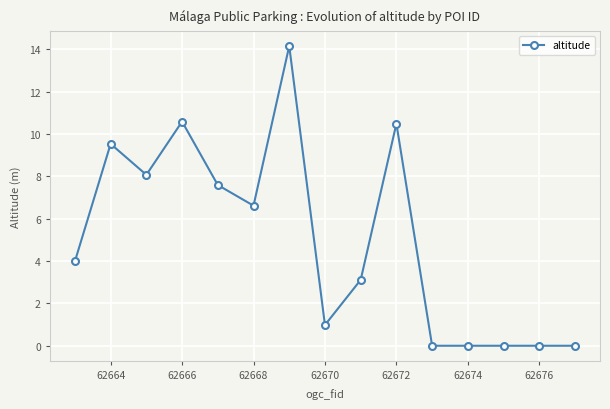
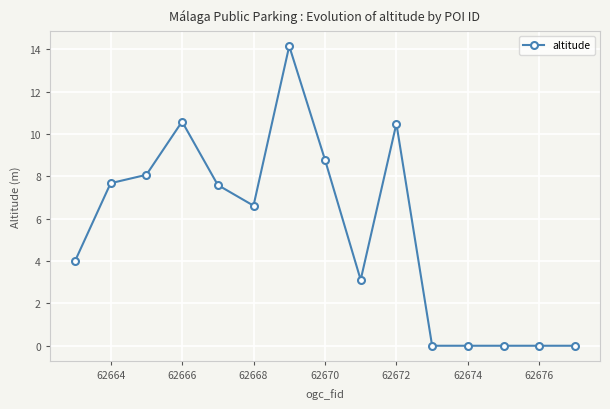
62664: 9.5 -> 7.7
62670: 1.0 -> 8.8
